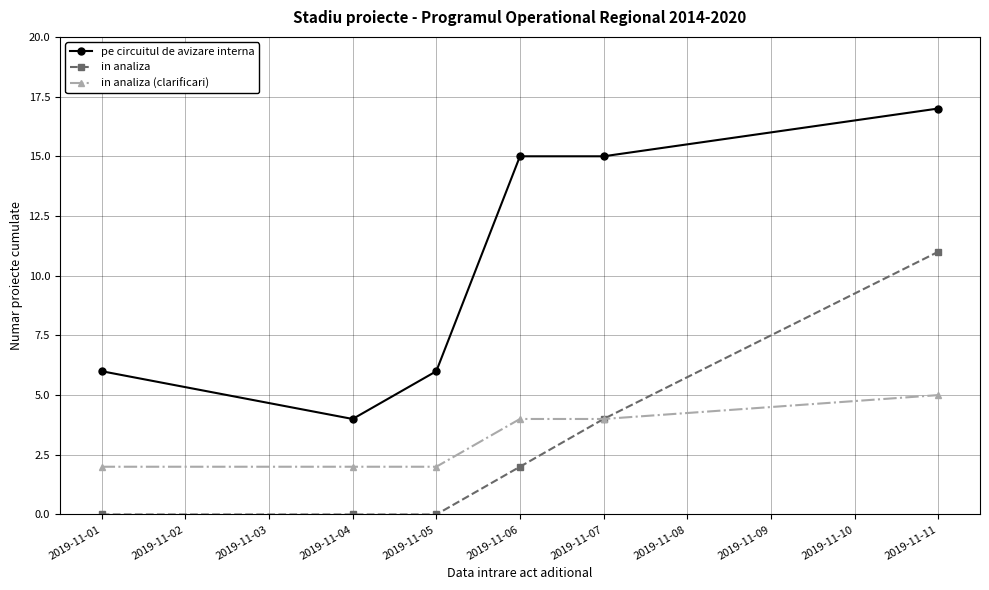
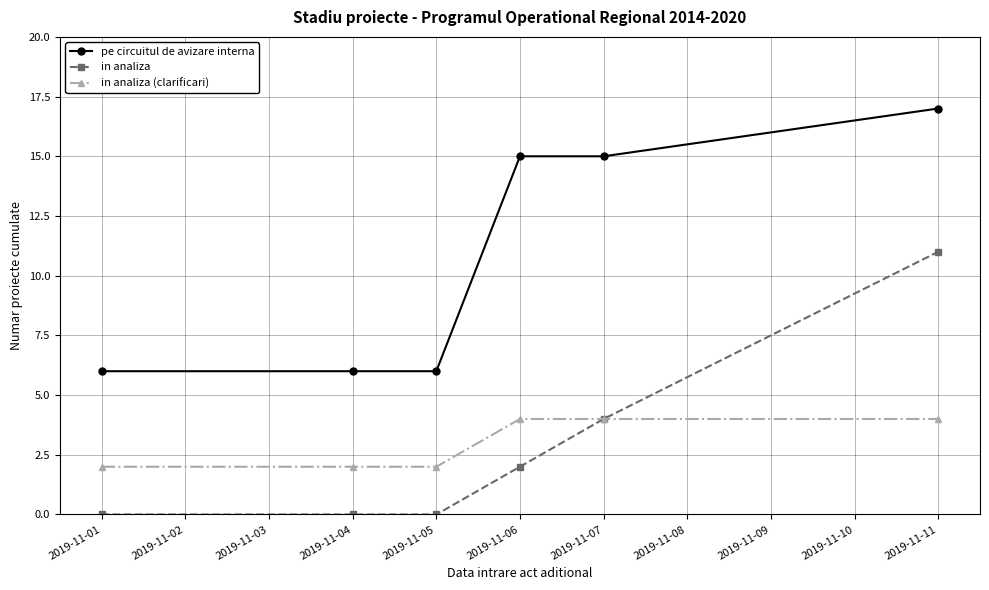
pe circuitul de avizare interna, 2019-11-04: 4 -> 6
in analiza (clarificari), 2019-11-11: 5 -> 4
